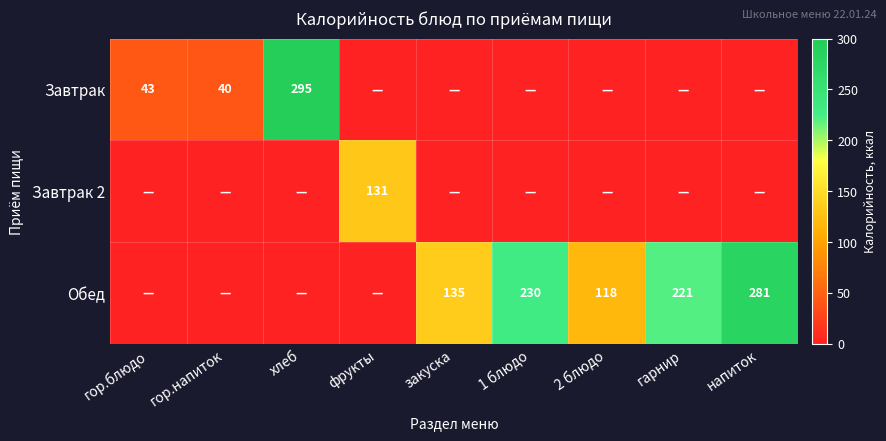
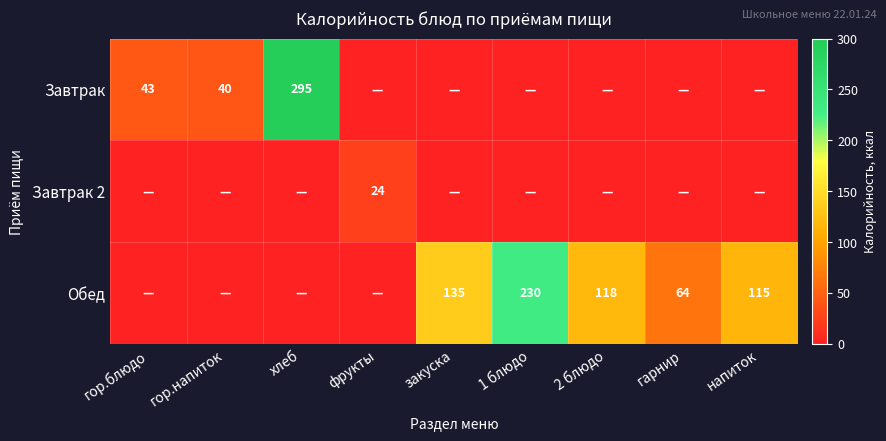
Завтрак 2, фрукты: 131 -> 24
Обед, гарнир: 221 -> 64
Обед, напиток: 281 -> 115
